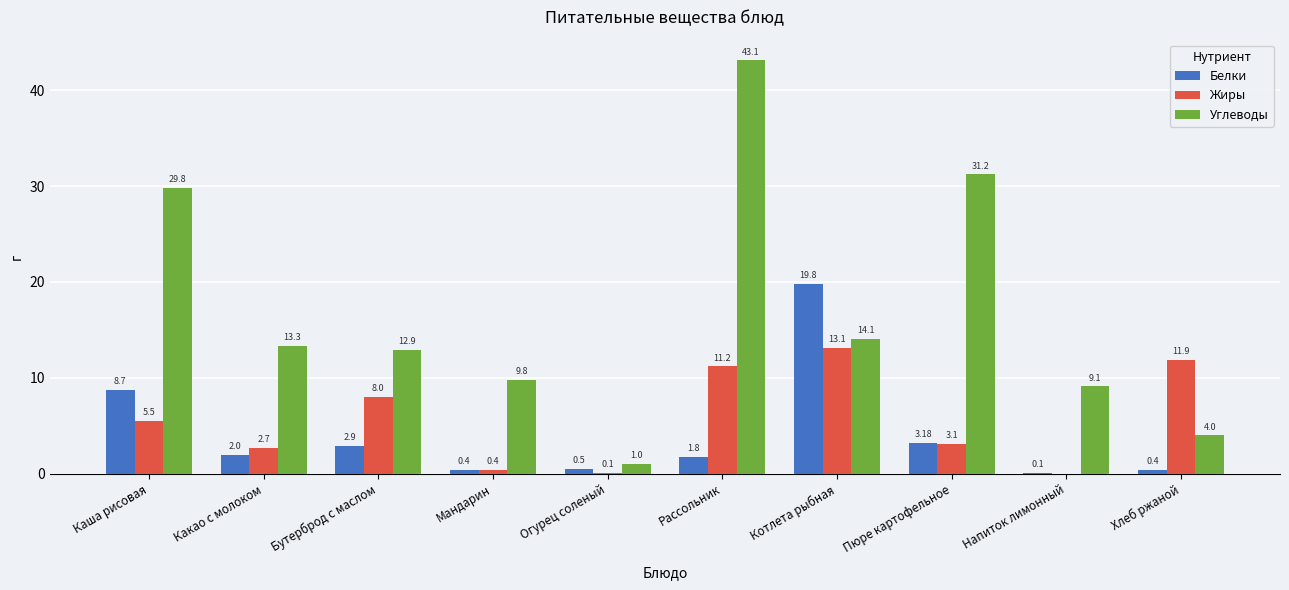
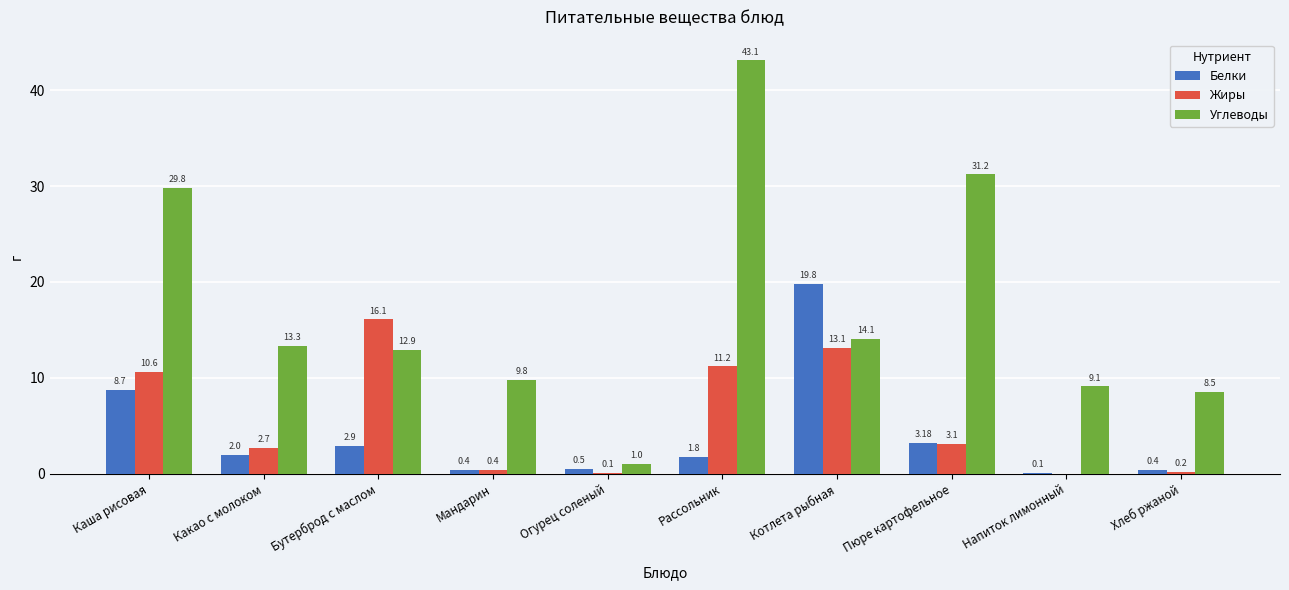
Жиры, Каша рисовая: 5.5 -> 10.6
Жиры, Бутерброд с маслом: 8.0 -> 16.1
Жиры, Хлеб ржаной: 11.9 -> 0.2
Углеводы, Хлеб ржаной: 4.0 -> 8.5
